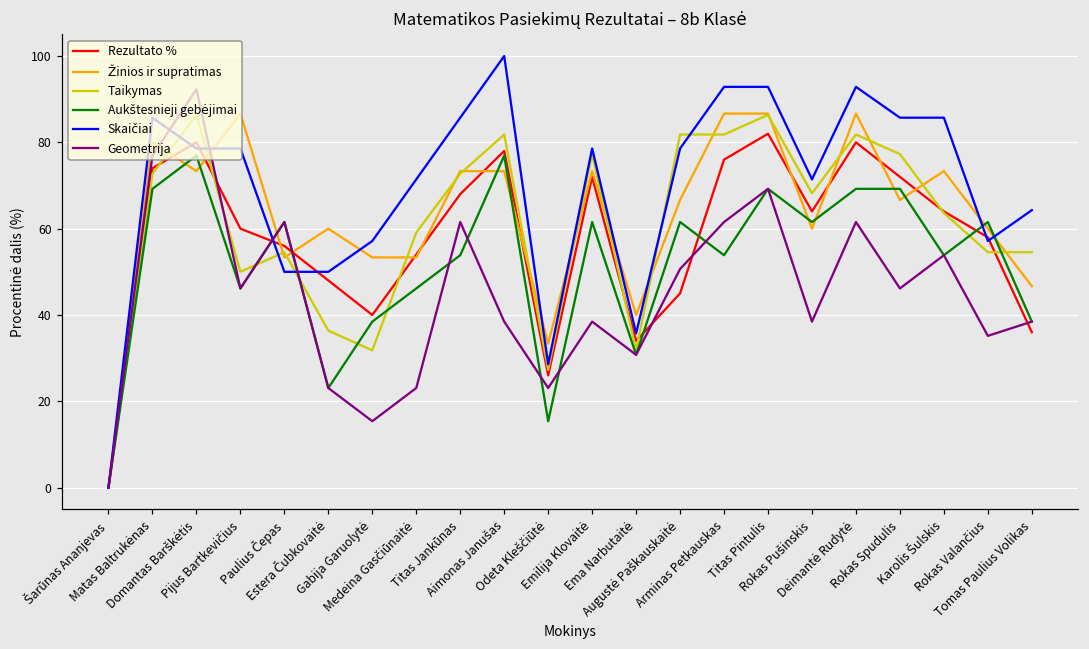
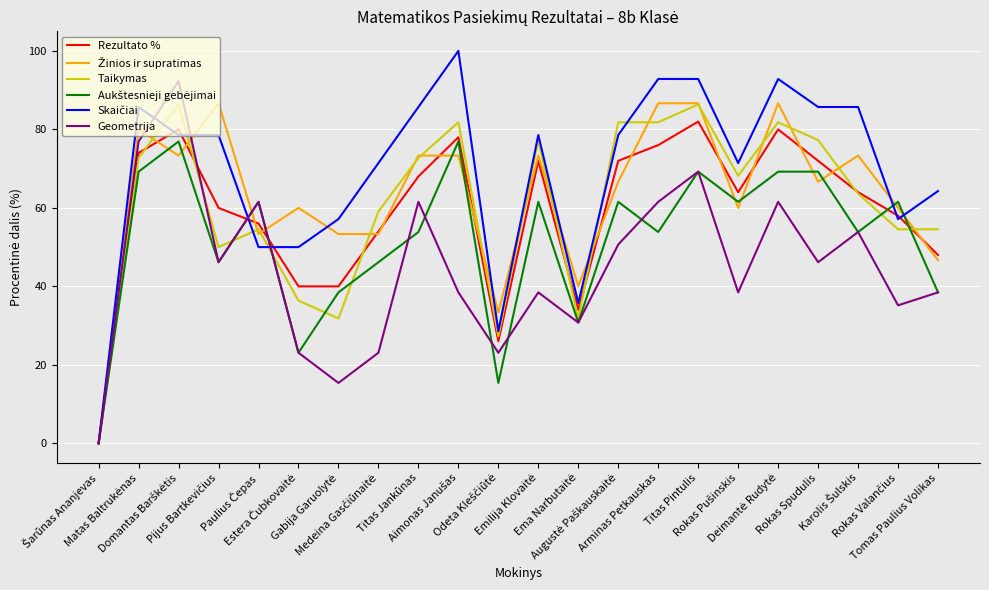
Rezultato %, Estera Čubkovaitė: 48 -> 40
Rezultato %, Augustė Paškauskaitė: 45 -> 72
Rezultato %, Tomas Paulius Volikas: 36 -> 48
